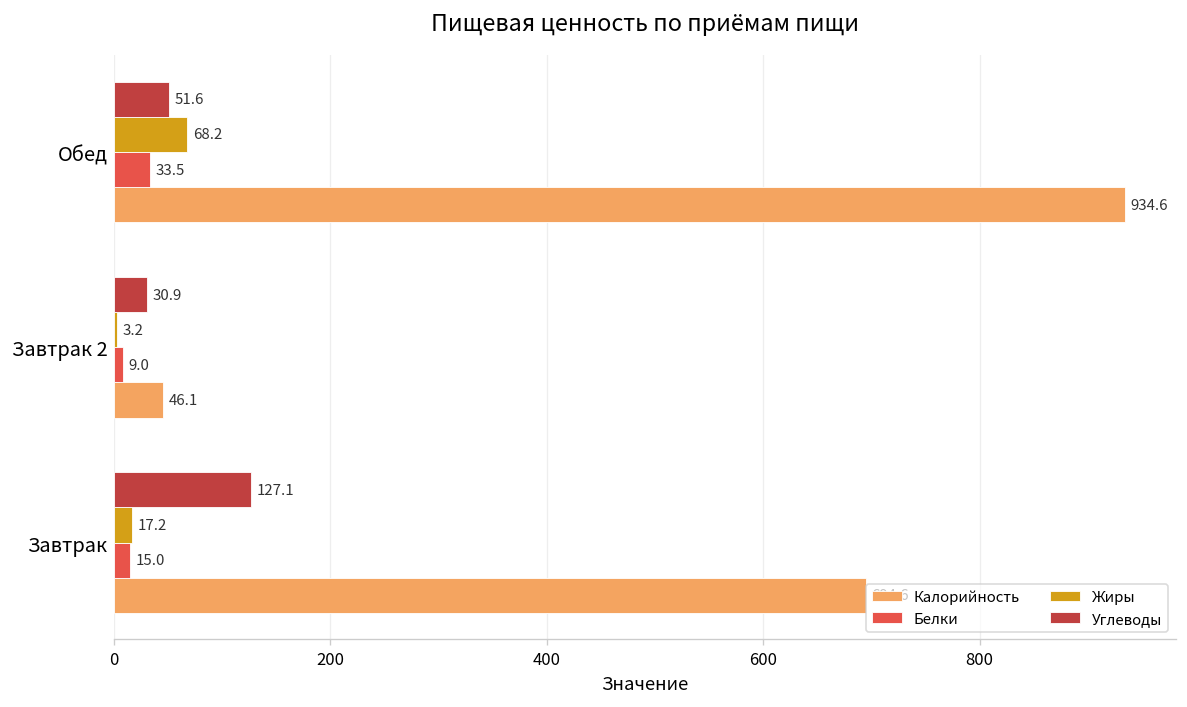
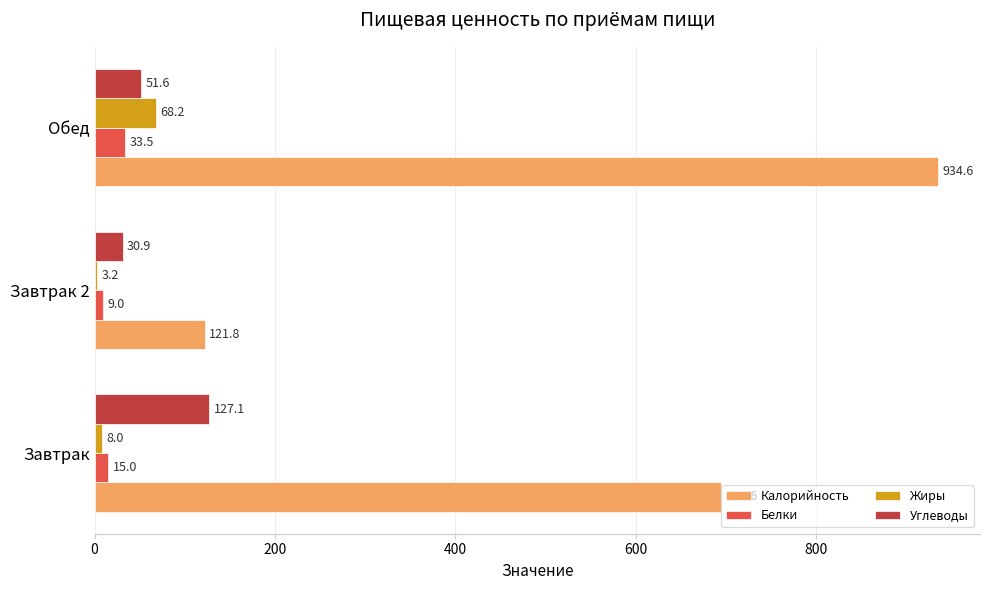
Калорийность, Завтрак 2: 46.1 -> 121.8
Жиры, Завтрак: 17.2 -> 8.0
